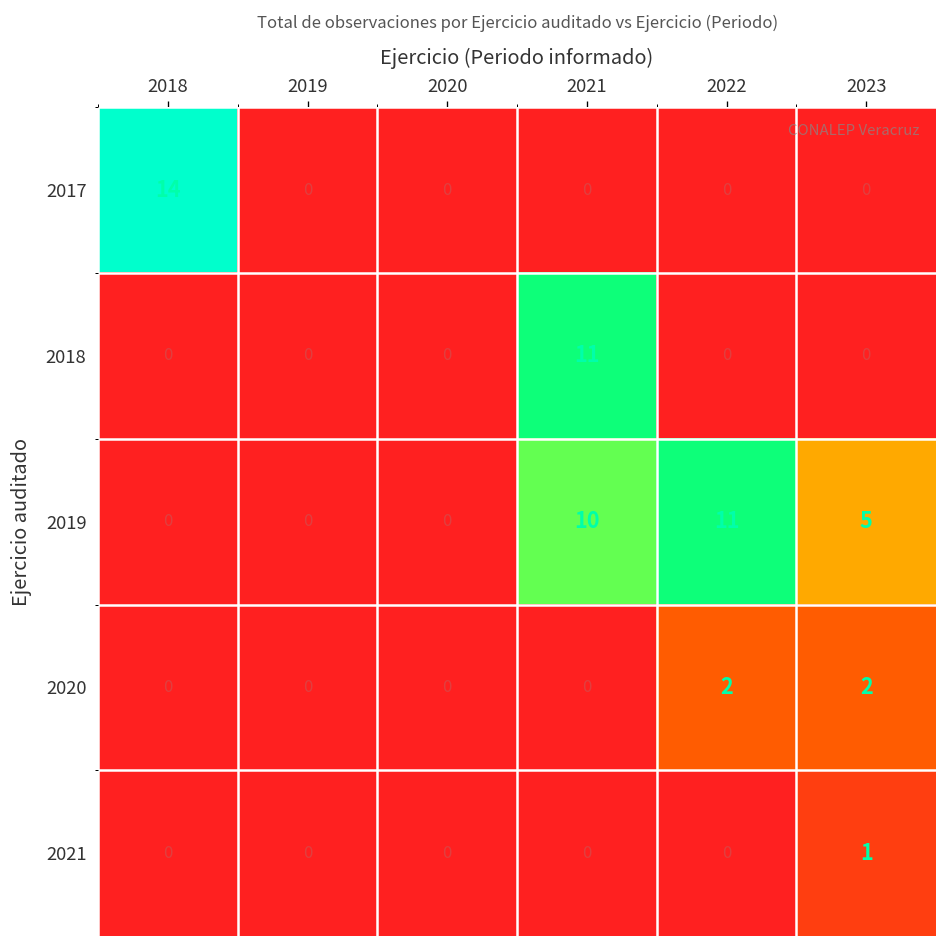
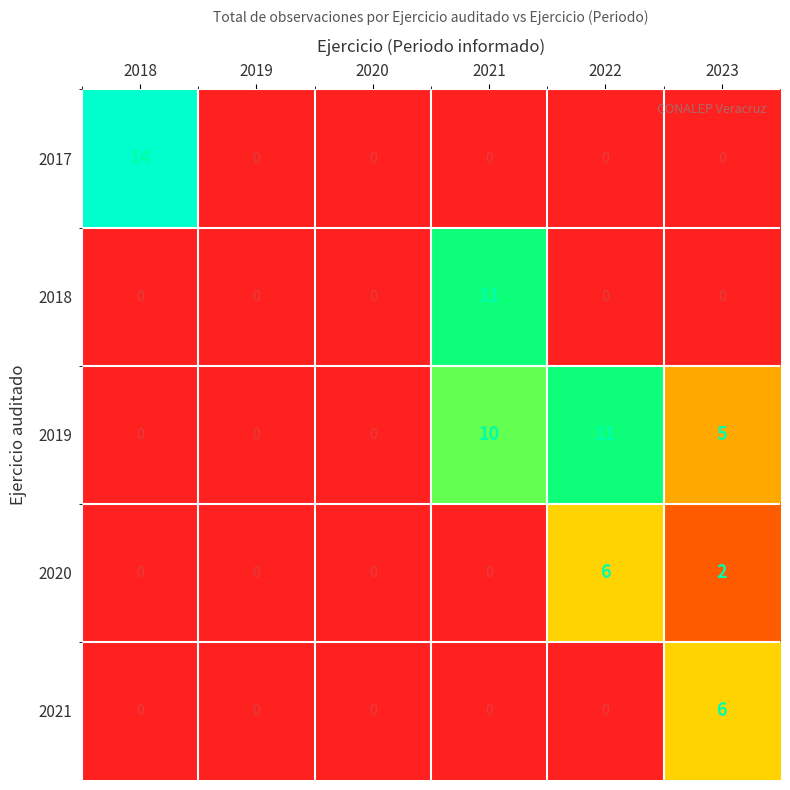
2020, 2022: 2 -> 6
2021, 2023: 1 -> 6
